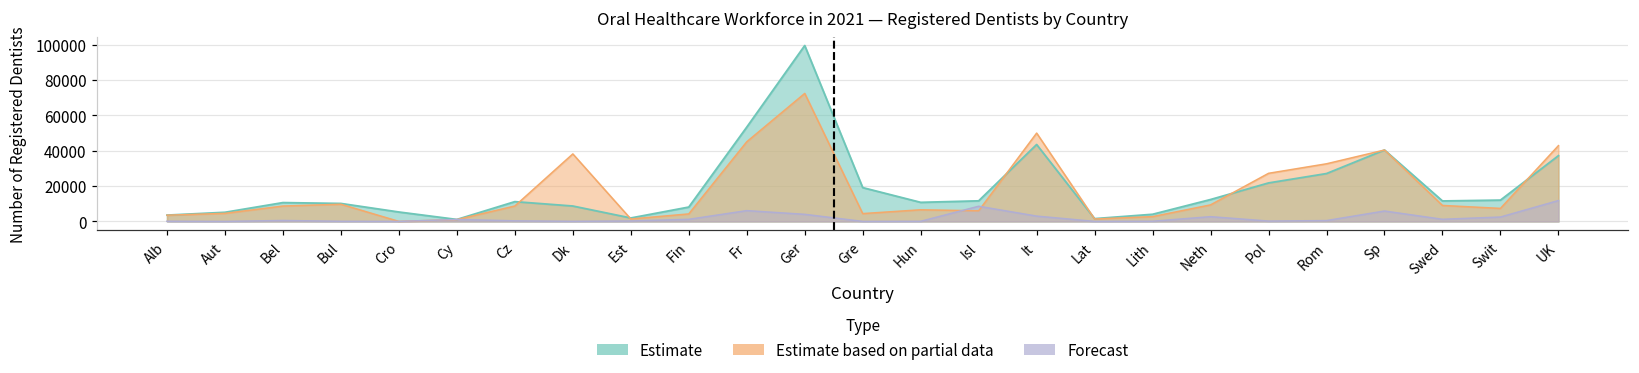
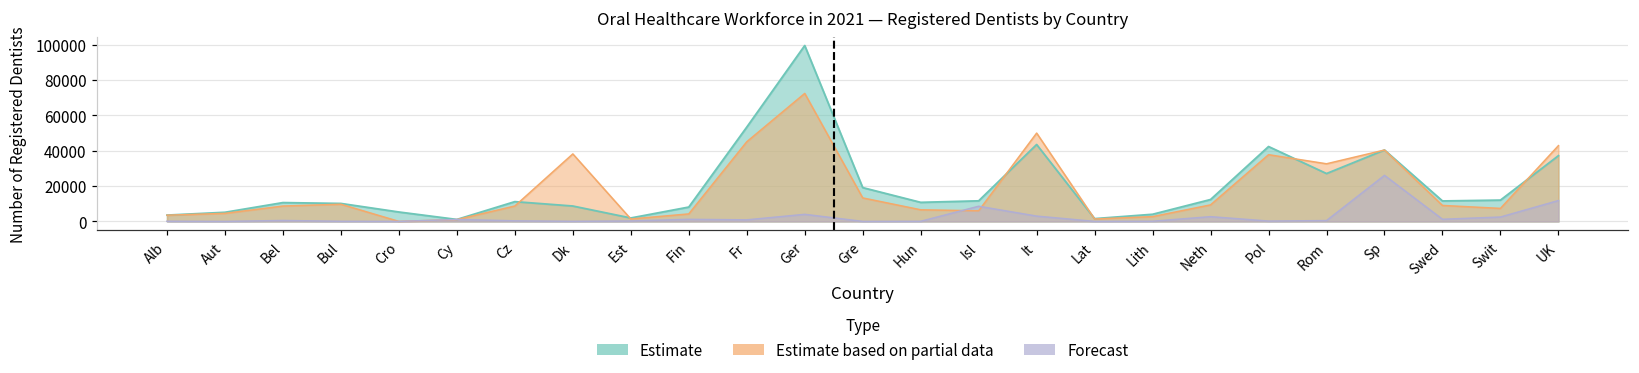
Forecast, Fr: 6000 -> 1000
Estimate based on partial data, Gre: 4000 -> 13000
Estimate, Pol: 22000 -> 42000
Estimate based on partial data, Pol: 27000 -> 38000
Forecast, Sp: 6000 -> 26000
